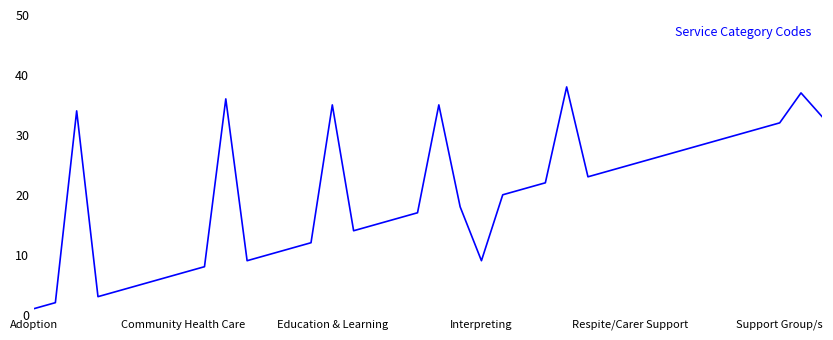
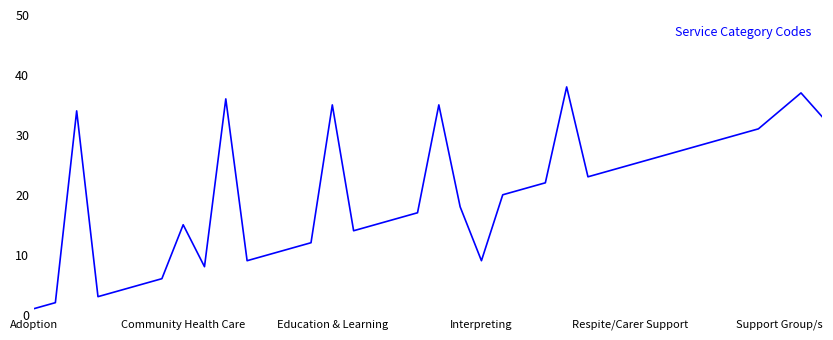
Community Health Care: 7 -> 15
Support Group/s: 32 -> 34
